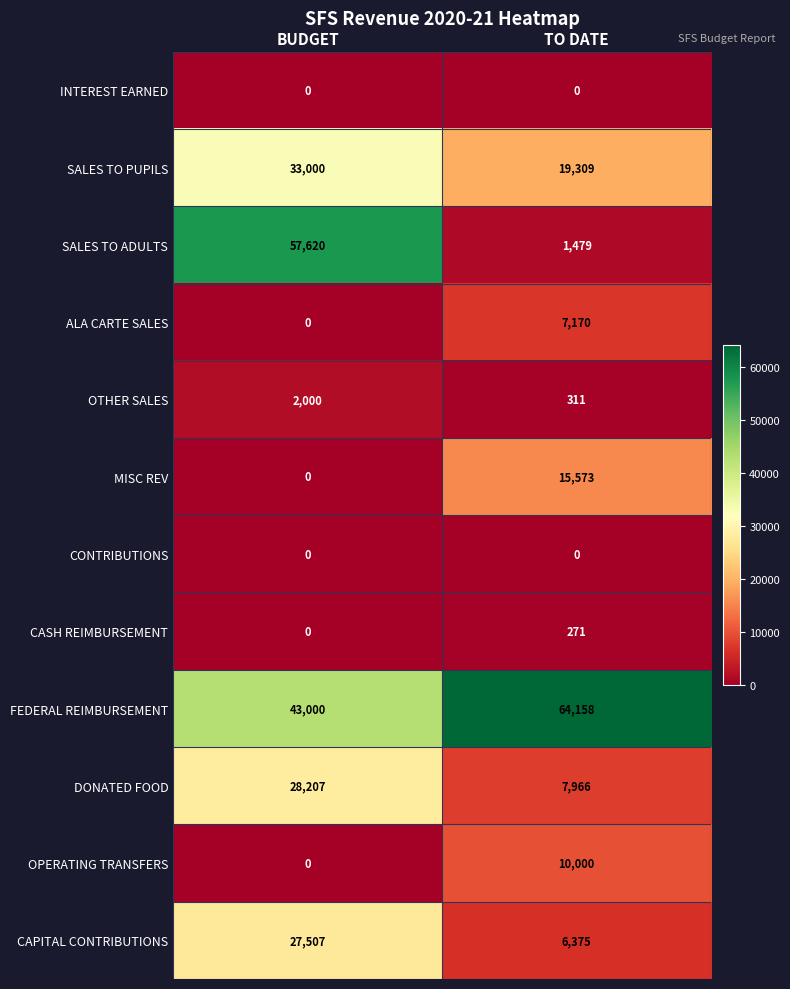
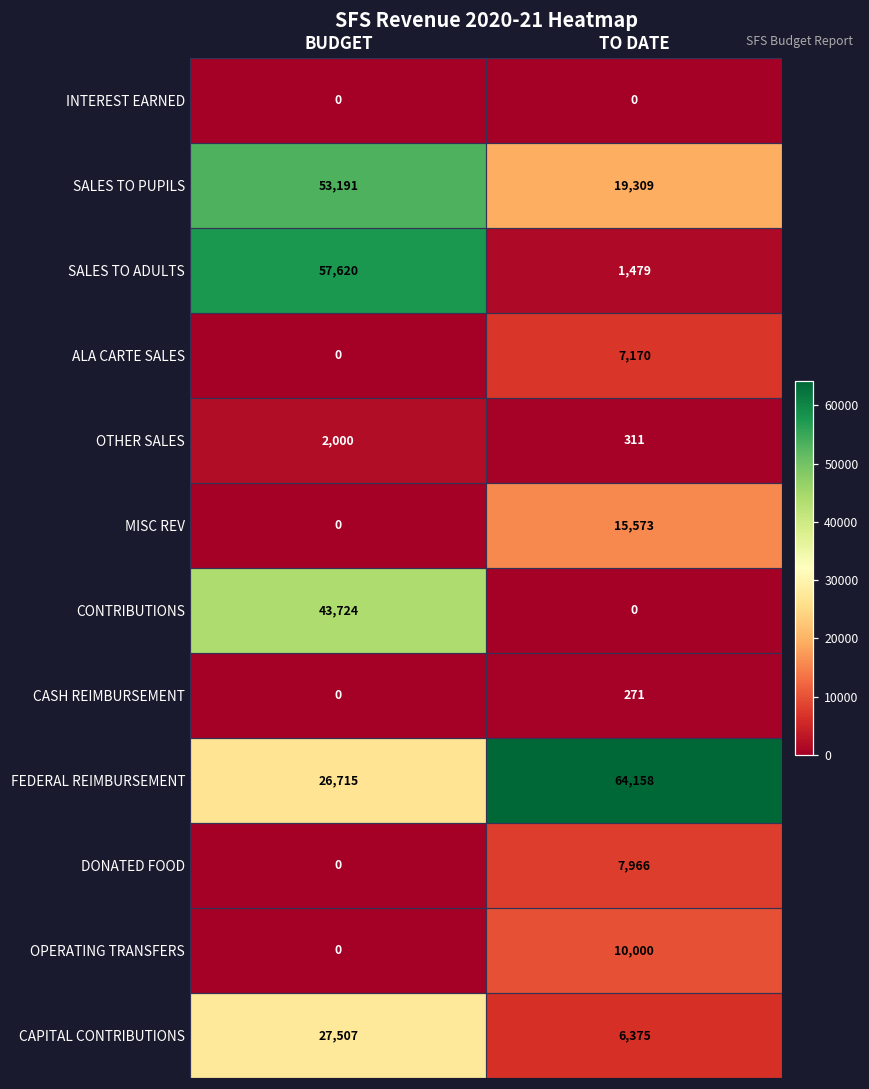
SALES TO PUPILS, BUDGET: 33,000 -> 53,191
CONTRIBUTIONS, BUDGET: 0 -> 43,724
FEDERAL REIMBURSEMENT, BUDGET: 43,000 -> 26,715
DONATED FOOD, BUDGET: 28,207 -> 0
